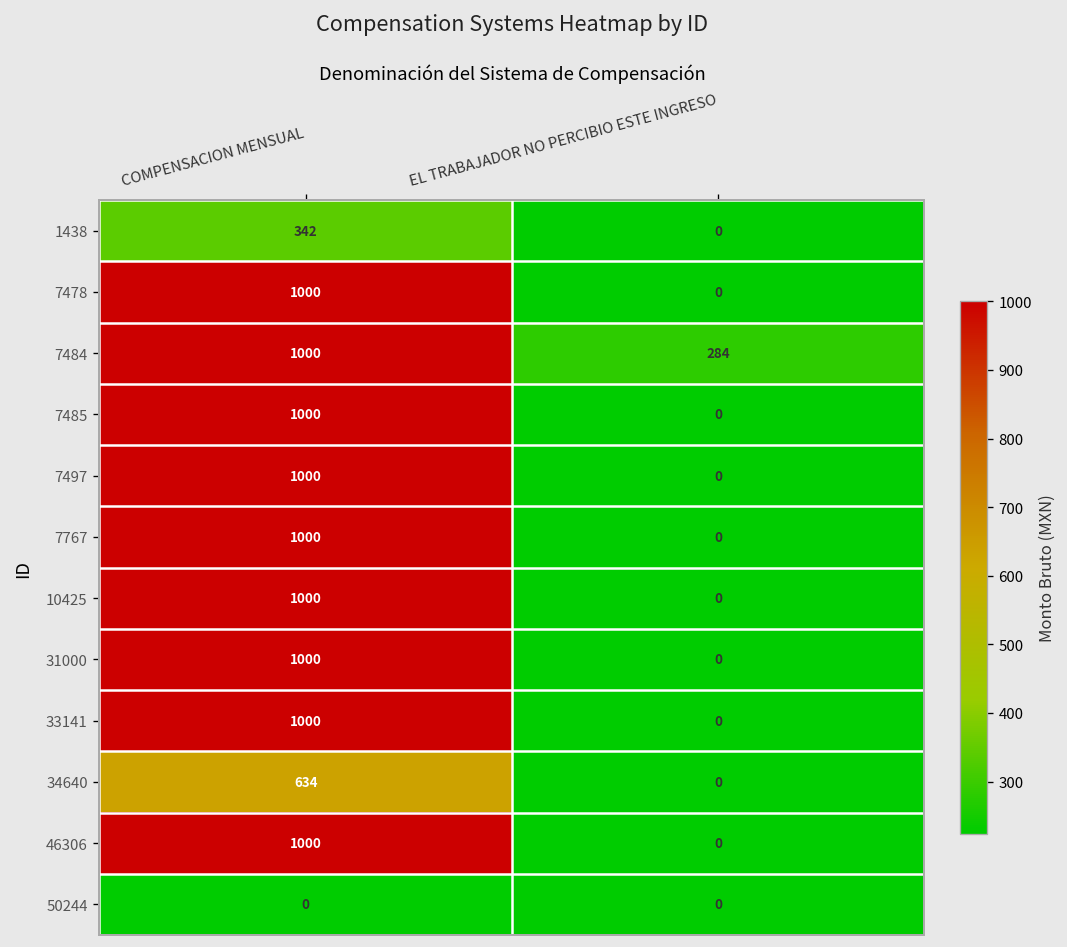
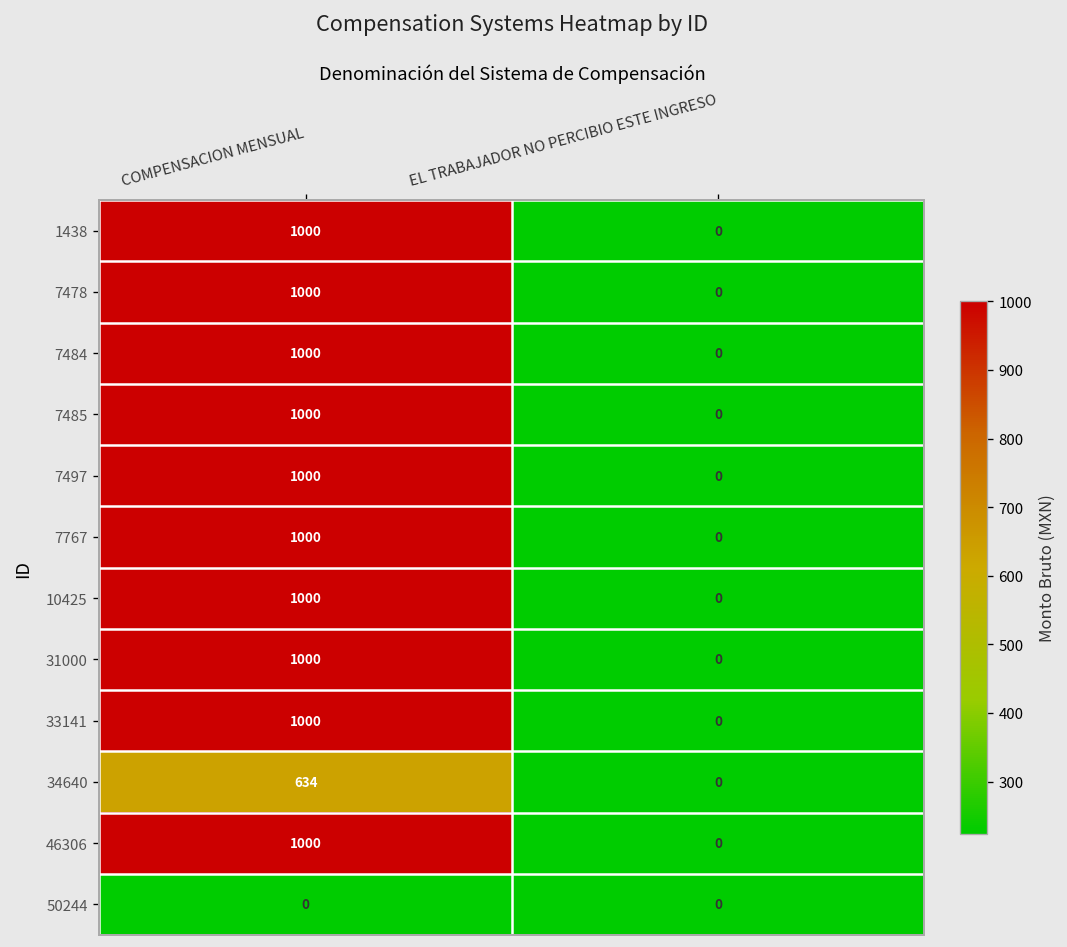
1438, COMPENSACION MENSUAL: 342 -> 1000
7484, EL TRABAJADOR NO PERCIBIO ESTE INGRESO: 284 -> 0
